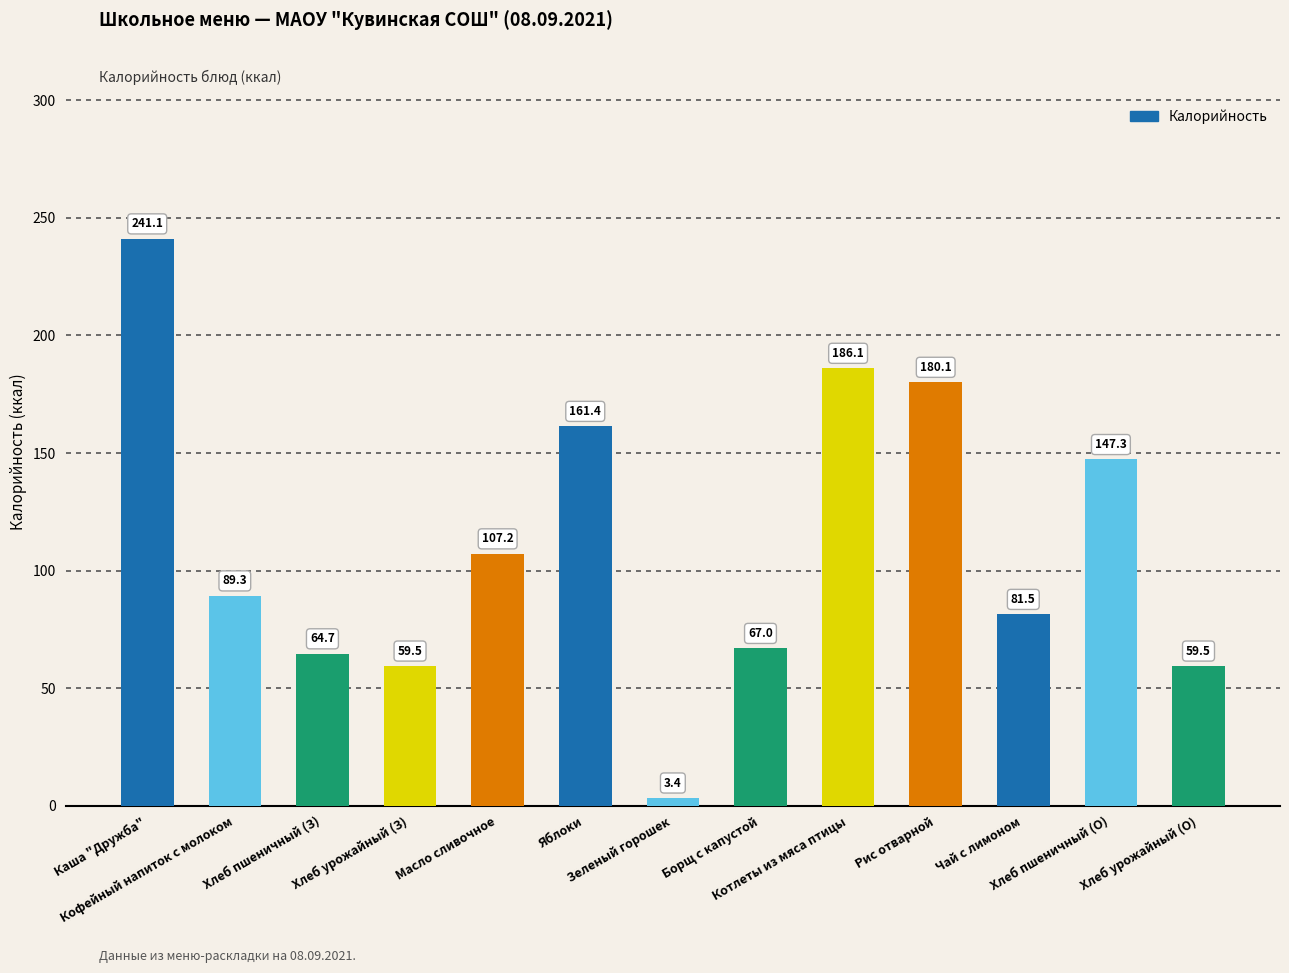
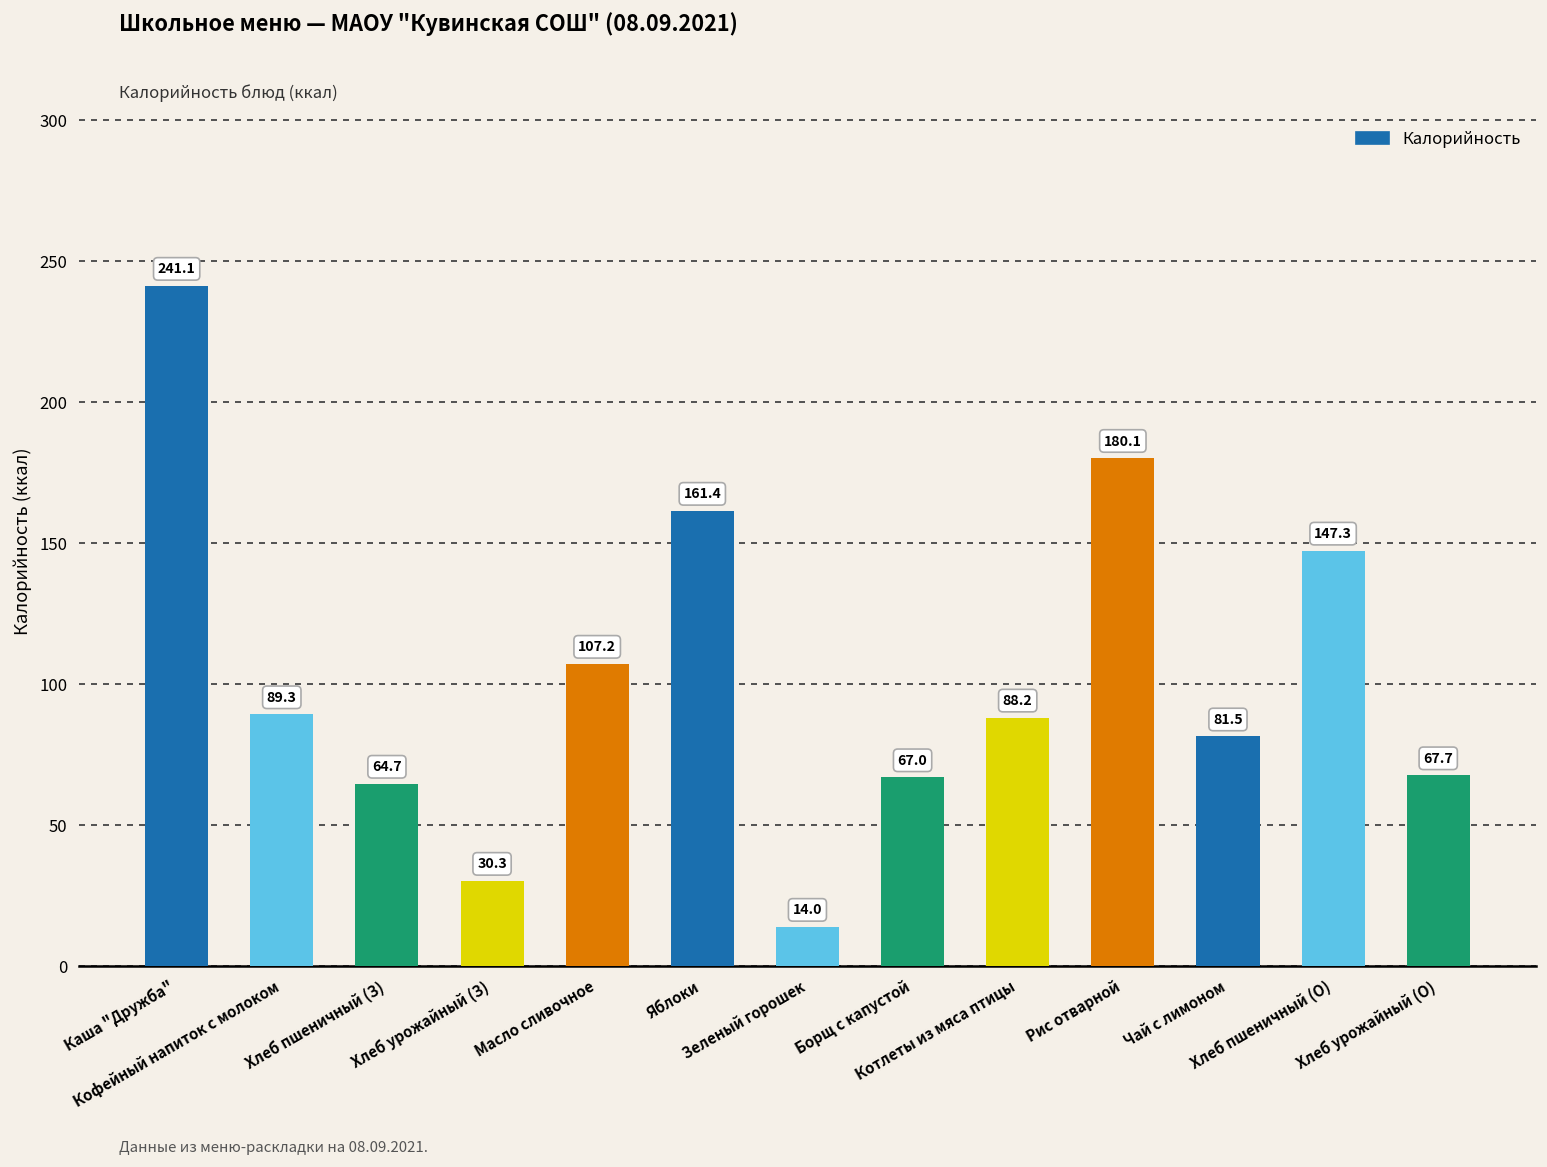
Хлеб урожайный (З): 59.5 -> 30.3
Зеленый горошек: 3.4 -> 14.0
Котлеты из мяса птицы: 186.1 -> 88.2
Хлеб урожайный (О): 59.5 -> 67.7
